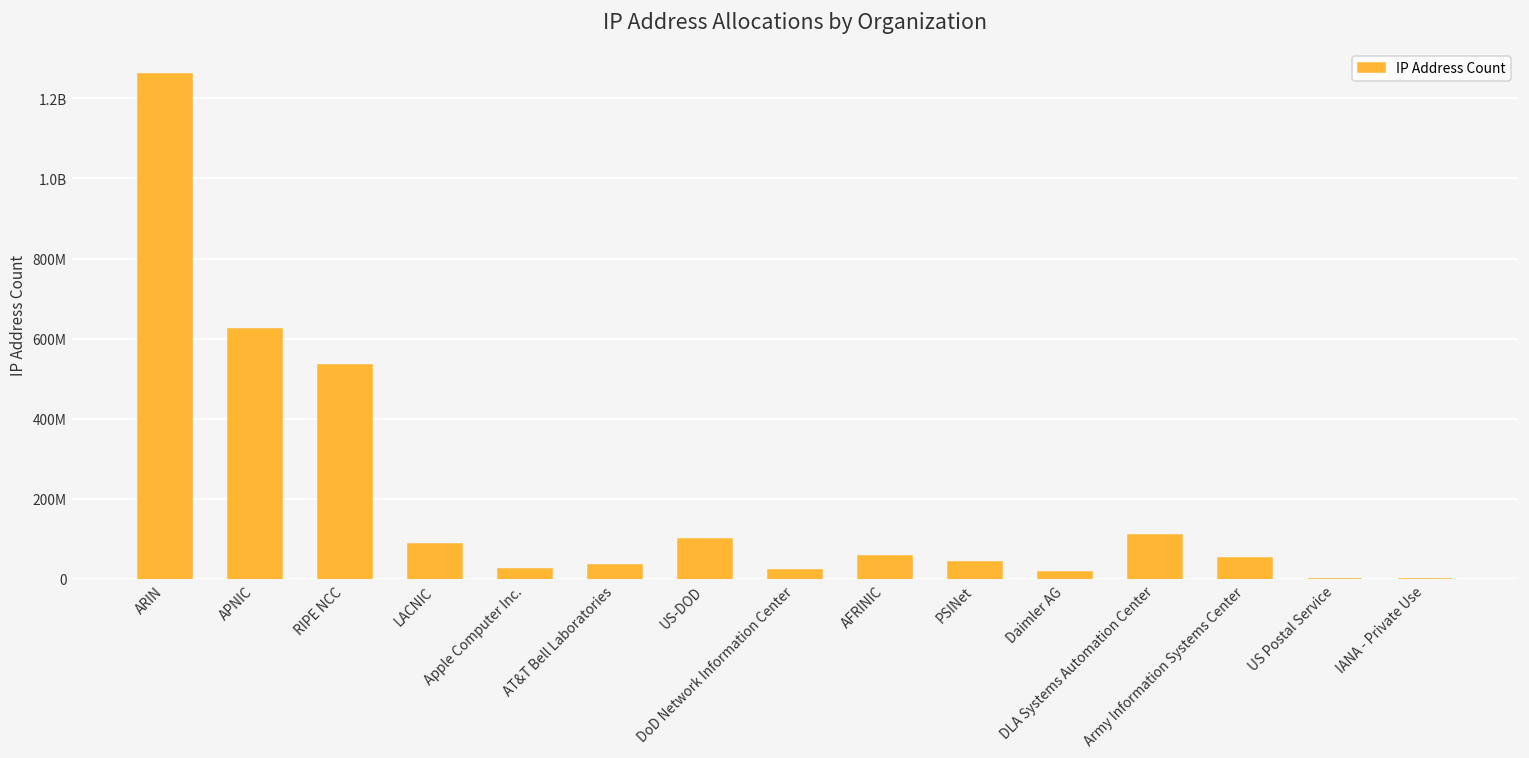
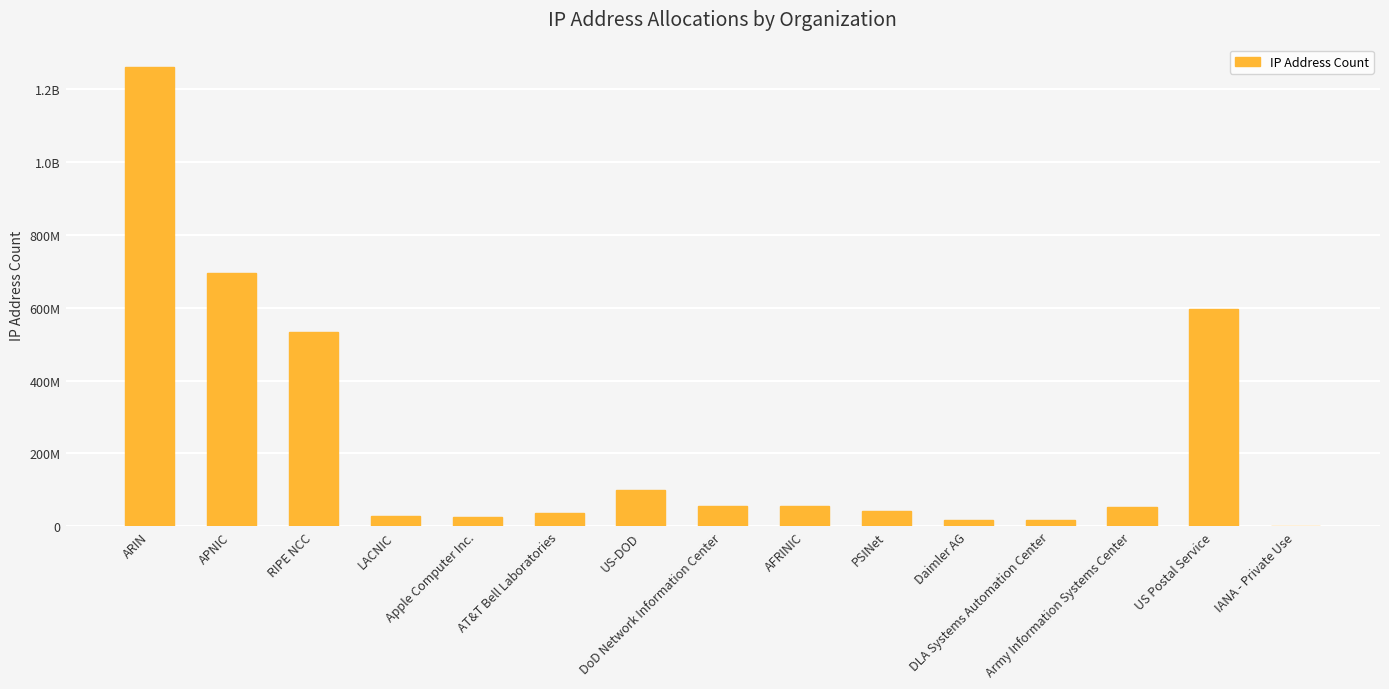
APNIC: 620000000 -> 690000000
LACNIC: 90000000 -> 30000000
DoD Network Information Center: 20000000 -> 60000000
DLA Systems Automation Center: 110000000 -> 20000000
US Postal Service: 0 -> 600000000
